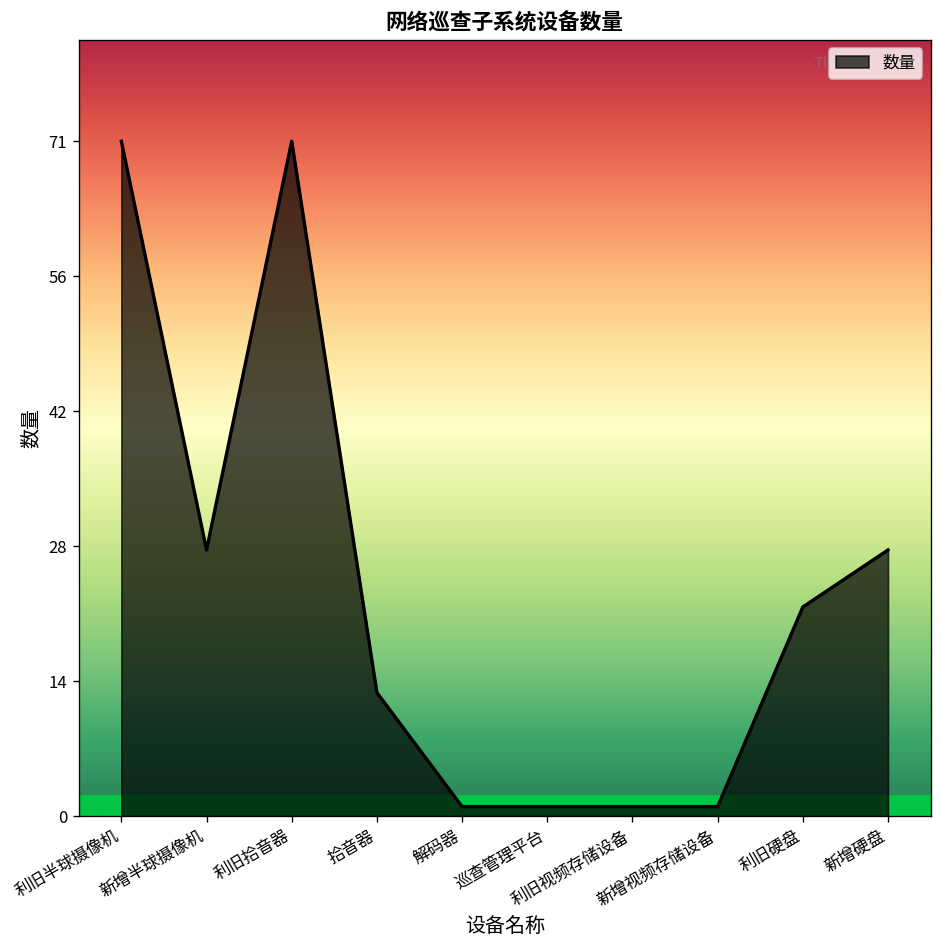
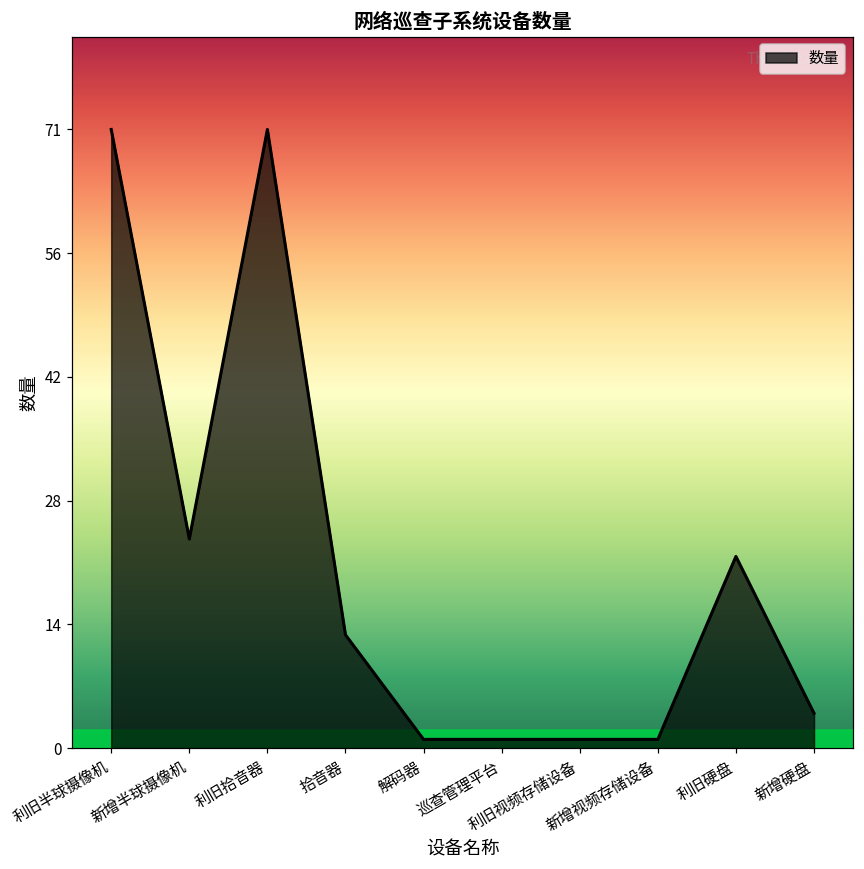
新增半球摄像机: 28 -> 24
新增硬盘: 28 -> 4
